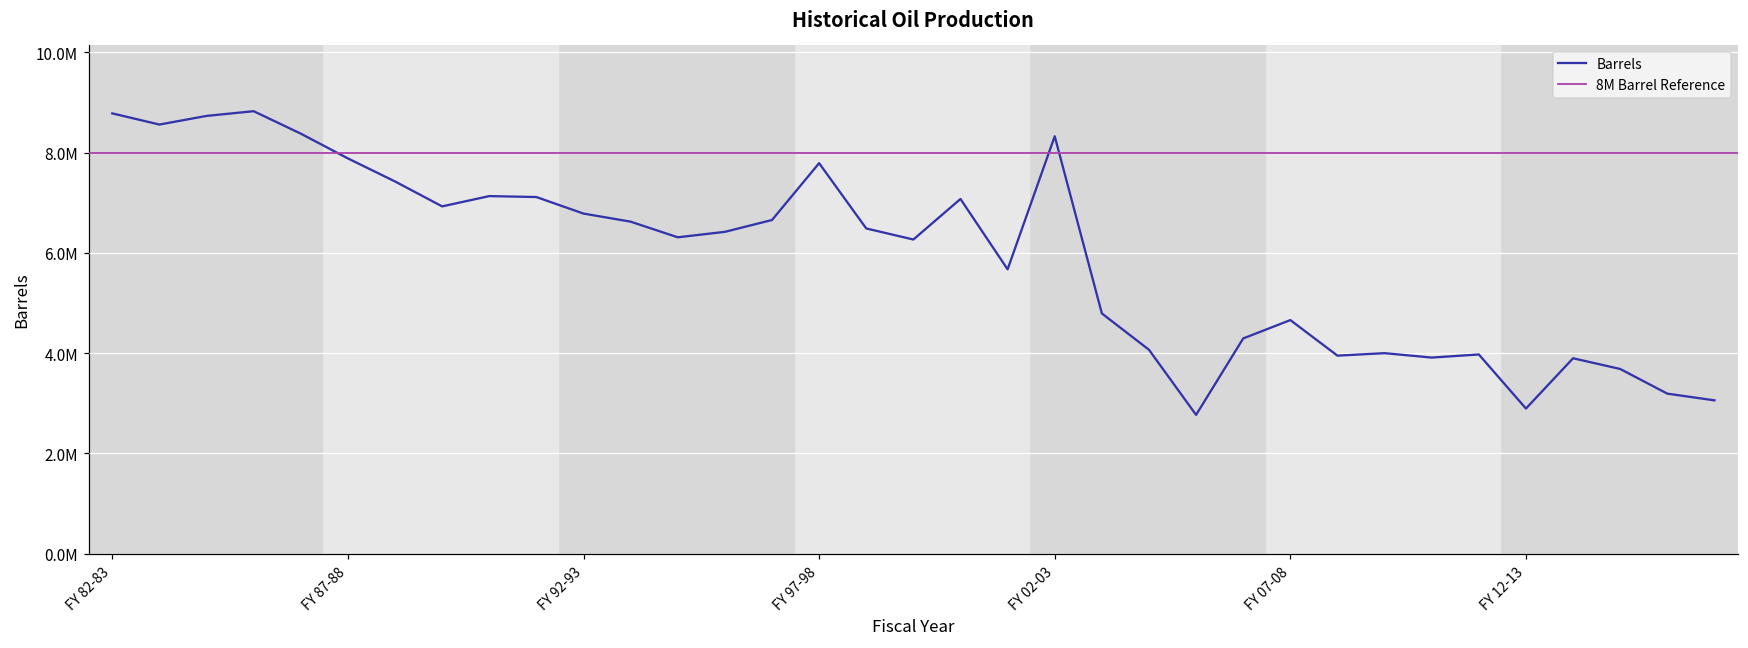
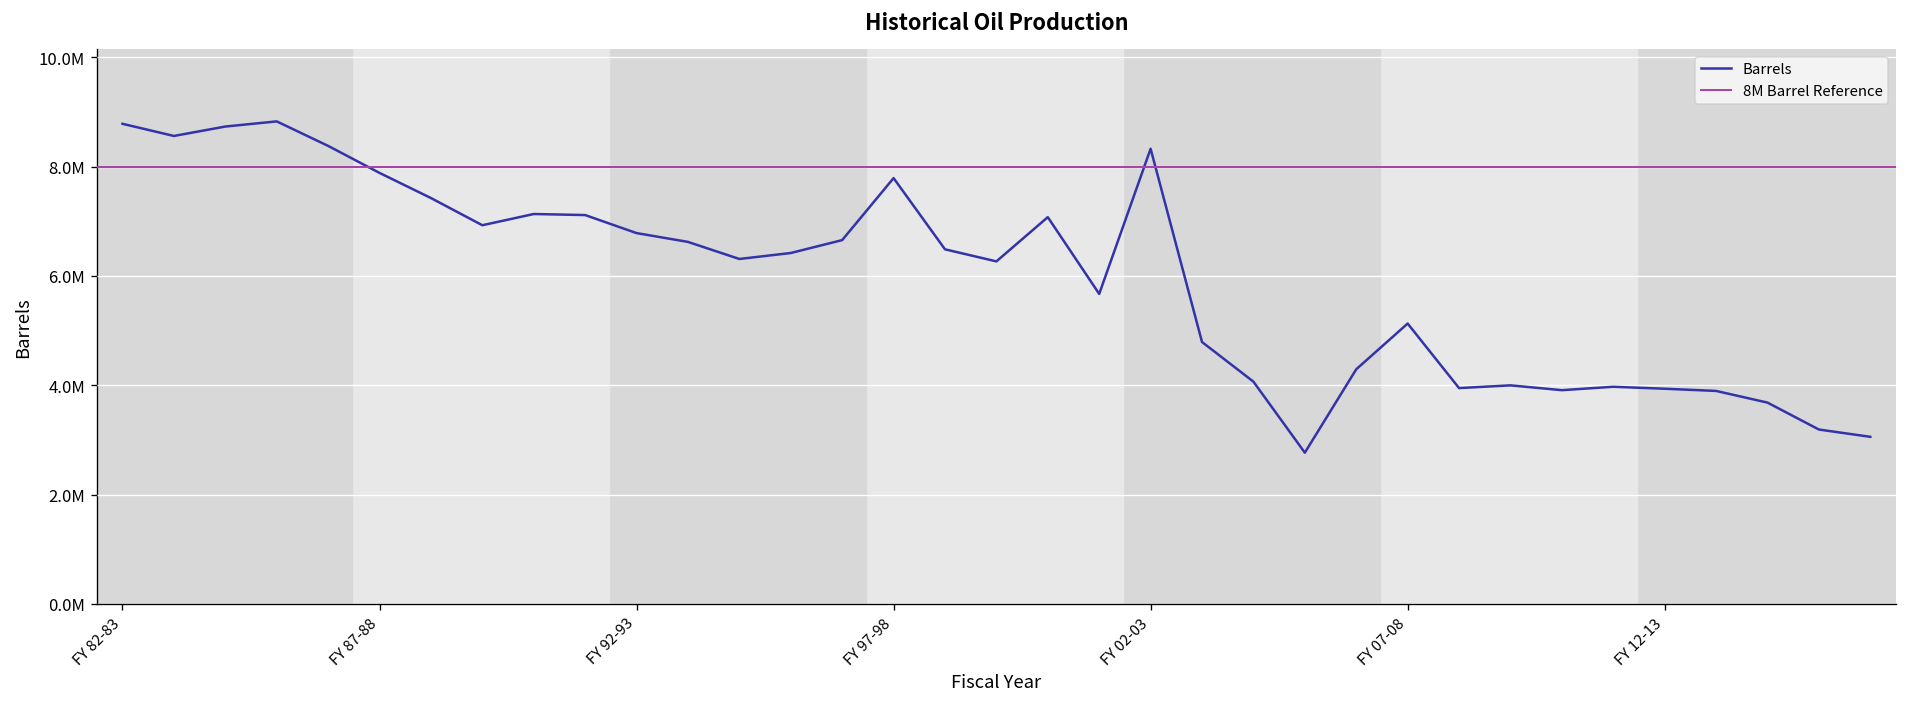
FY 07-08: 4700000 -> 5100000
FY 12-13: 2900000 -> 3900000
